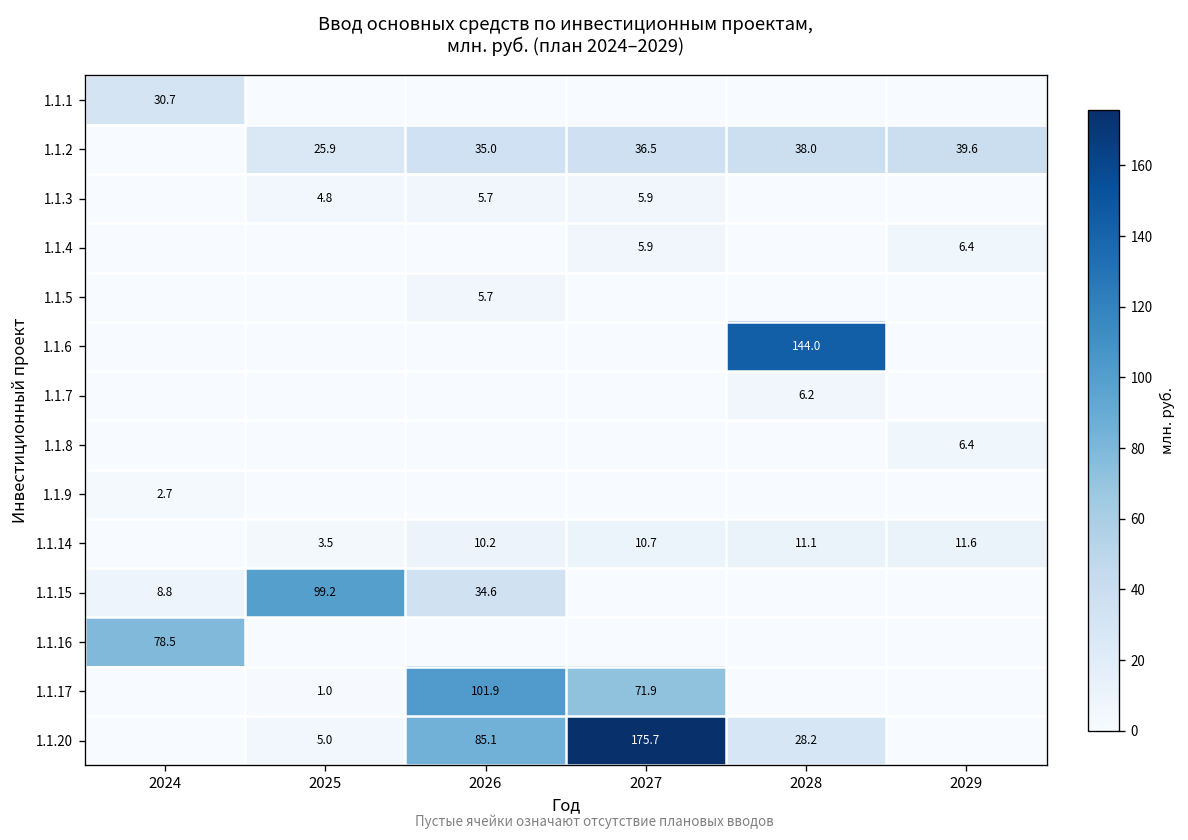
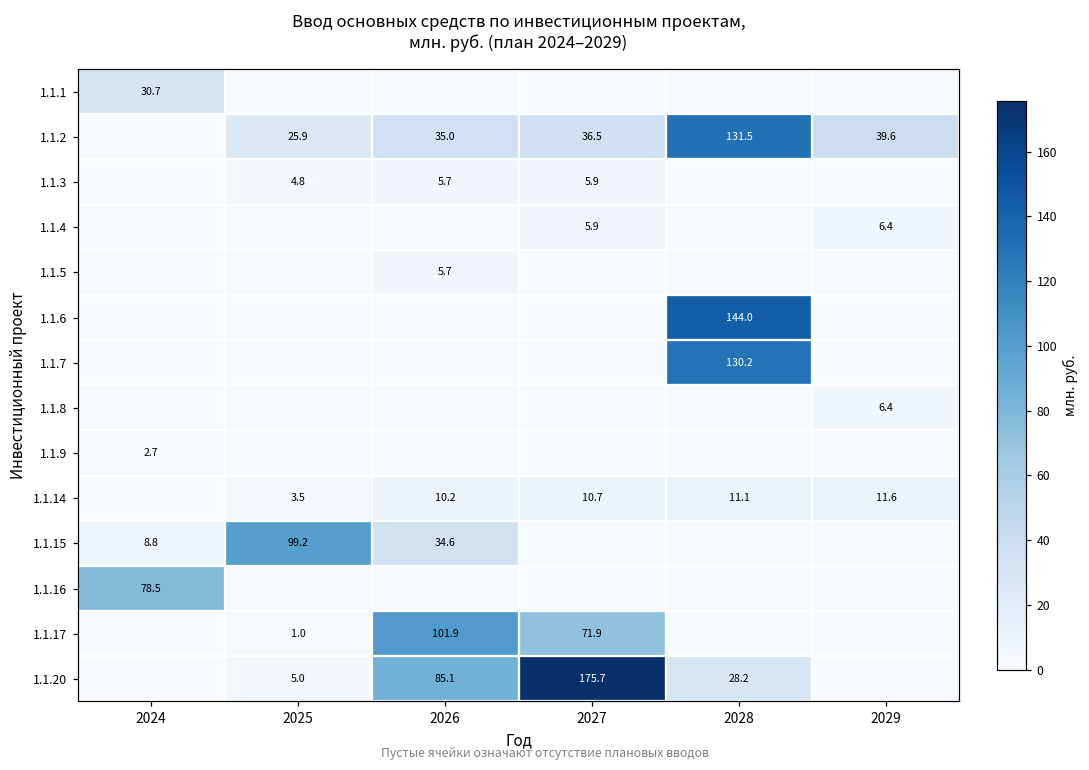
1.1.2, 2028: 38.0 -> 131.5
1.1.7, 2028: 6.2 -> 130.2
